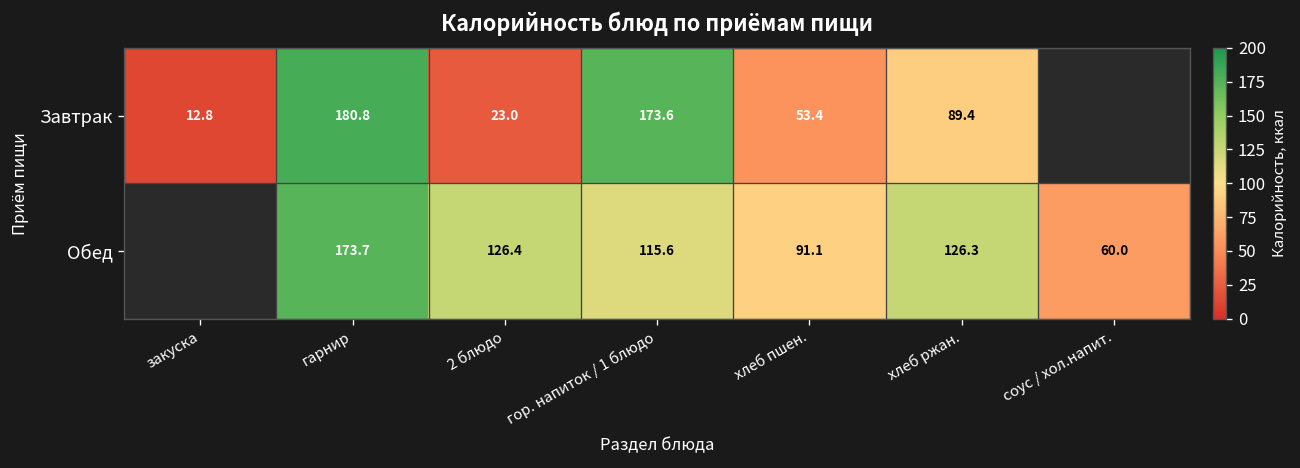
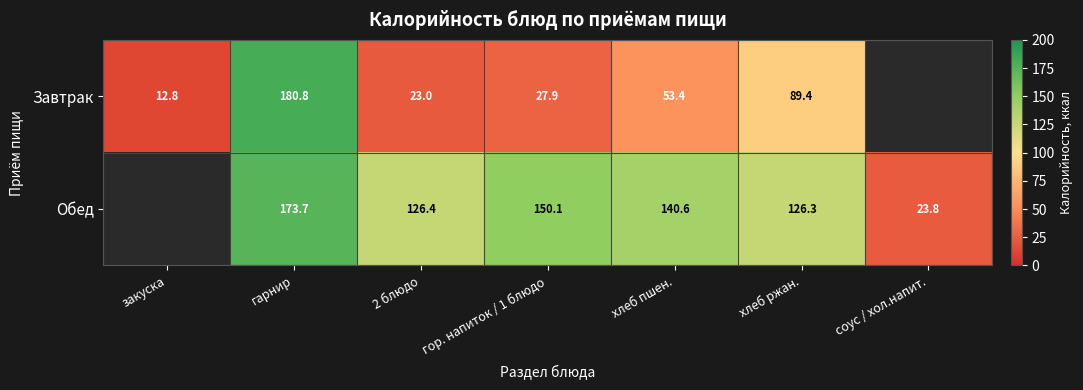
Завтрак, гор. напиток / 1 блюдо: 173.6 -> 27.9
Обед, гор. напиток / 1 блюдо: 115.6 -> 150.1
Обед, хлеб пшен.: 91.1 -> 140.6
Обед, соус / хол.напит.: 60.0 -> 23.8
